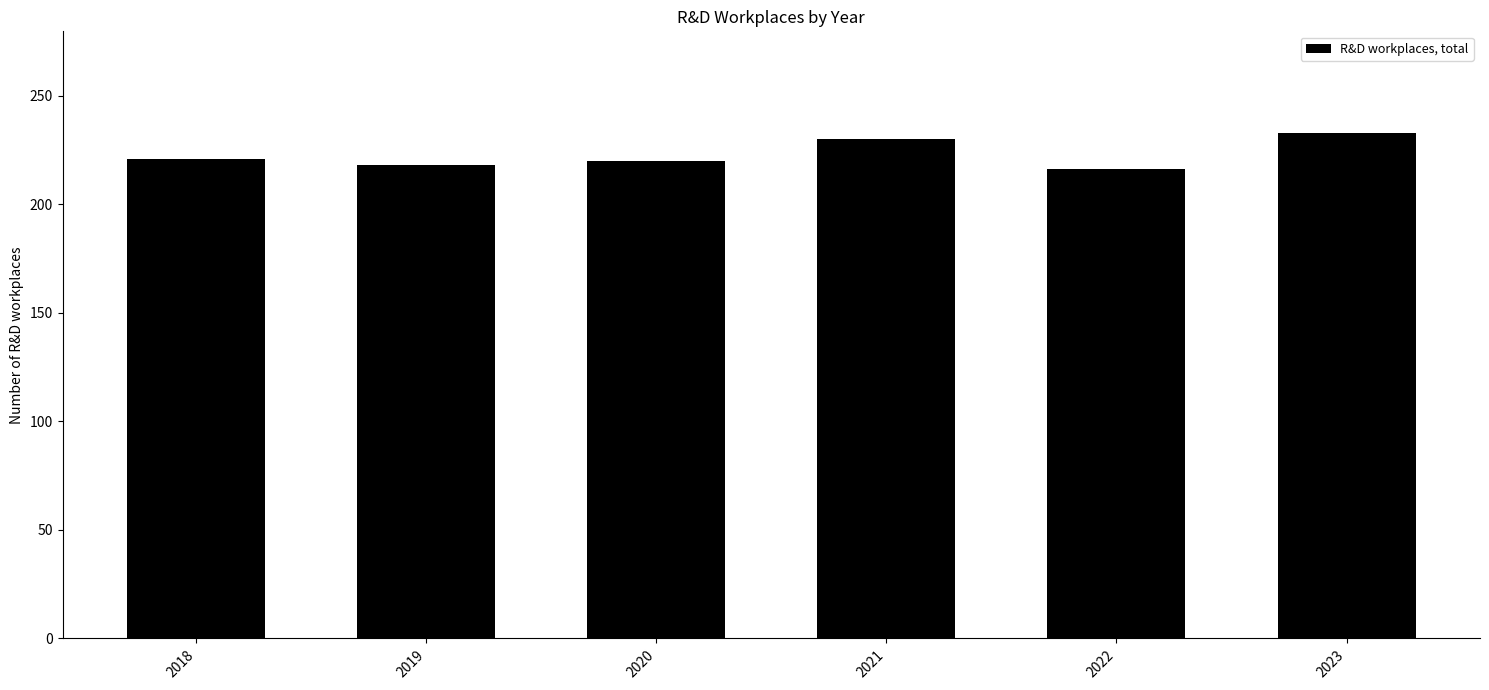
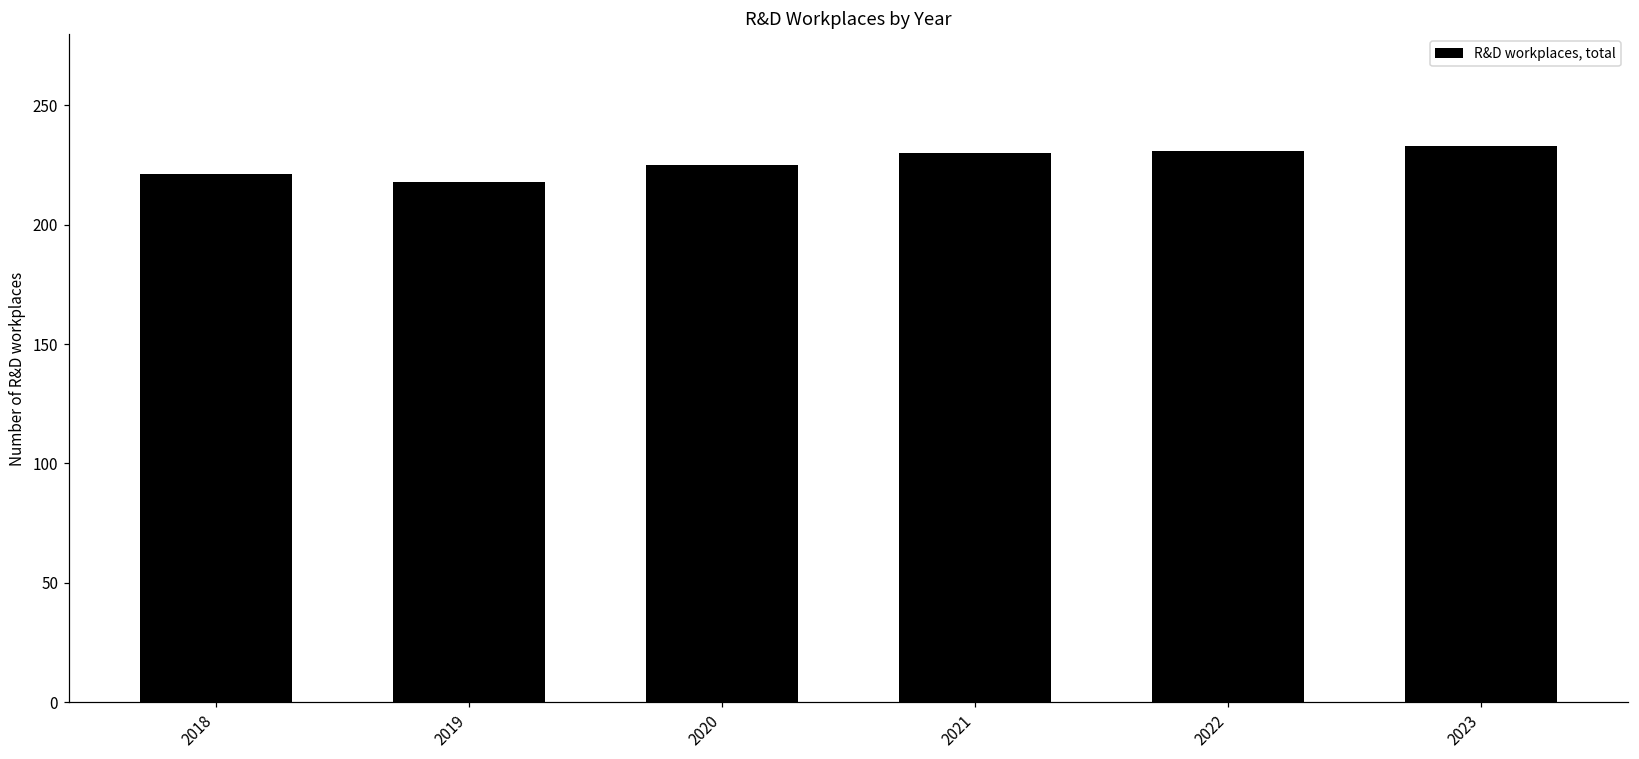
2020: 220 -> 225
2022: 216 -> 231
